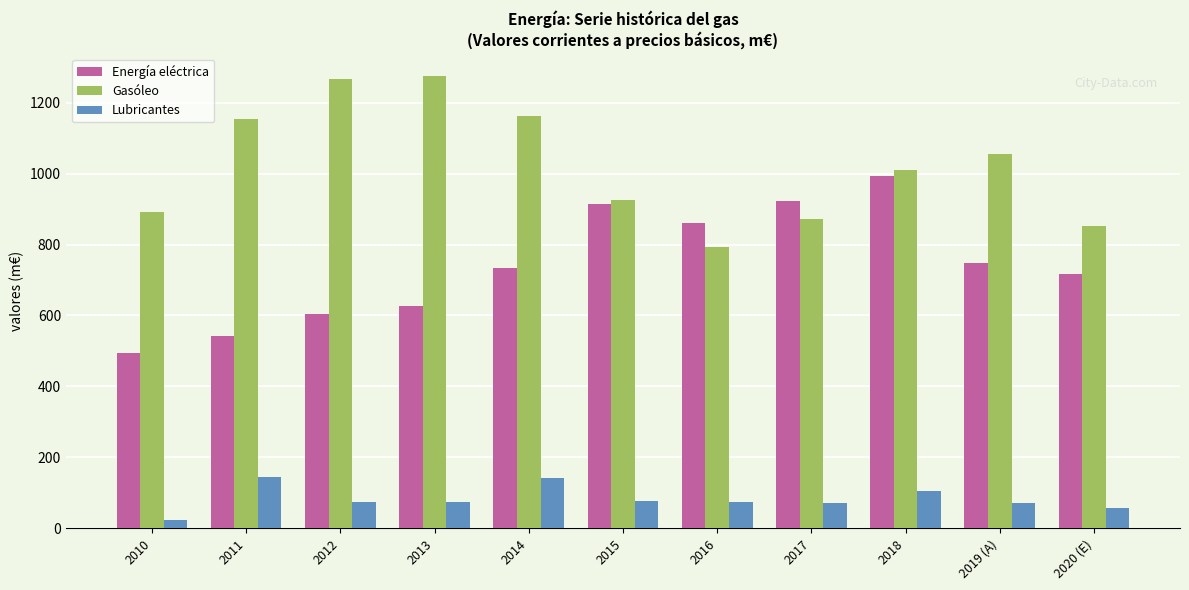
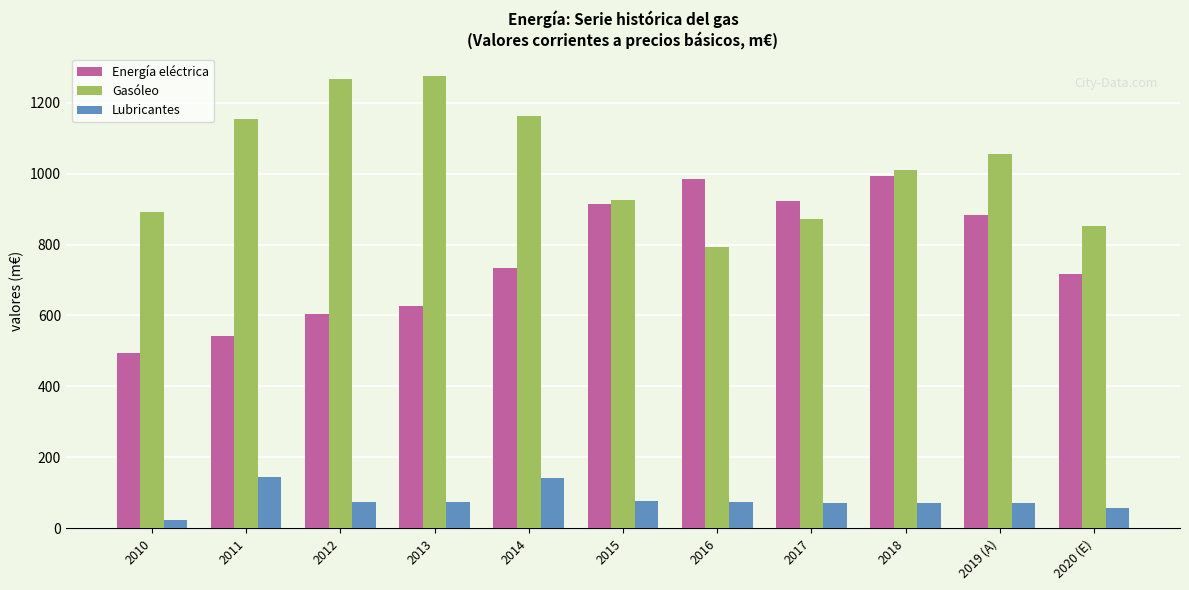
Energía eléctrica, 2016: 860 -> 990
Lubricantes, 2018: 100 -> 70
Energía eléctrica, 2019 (A): 750 -> 880
